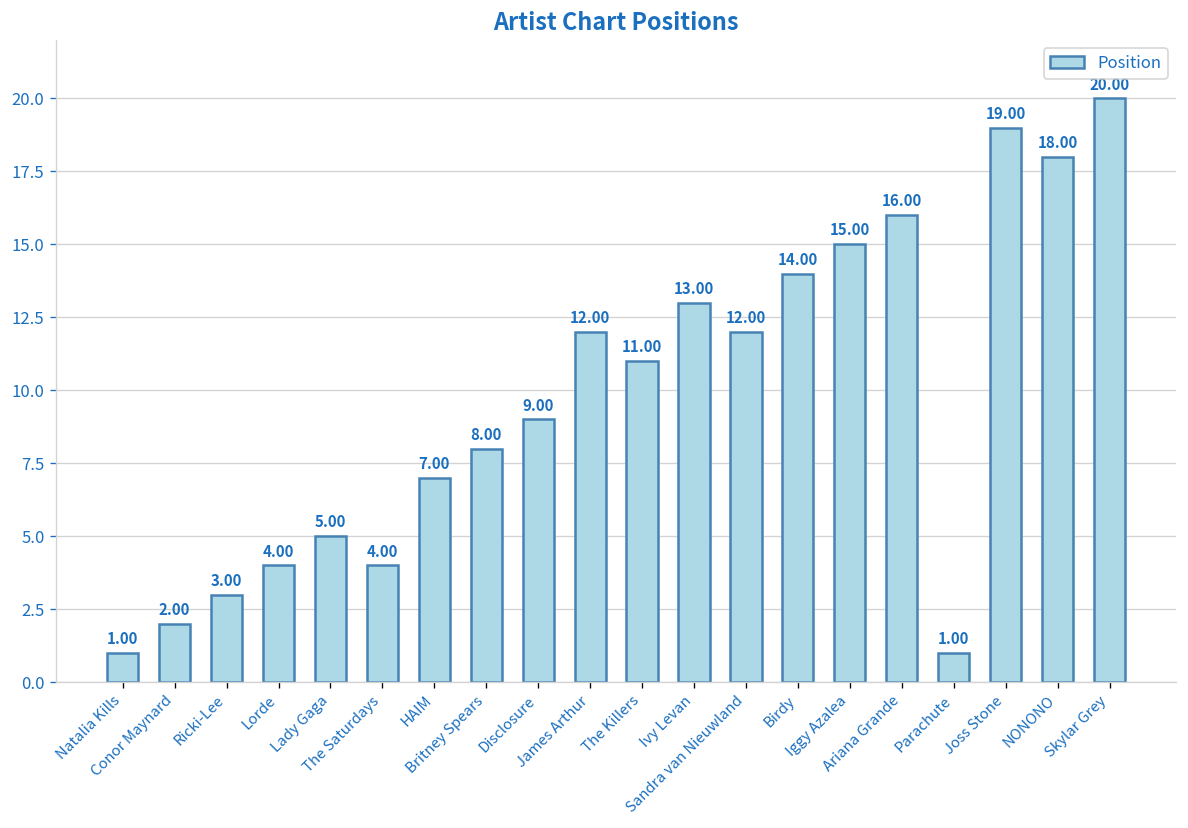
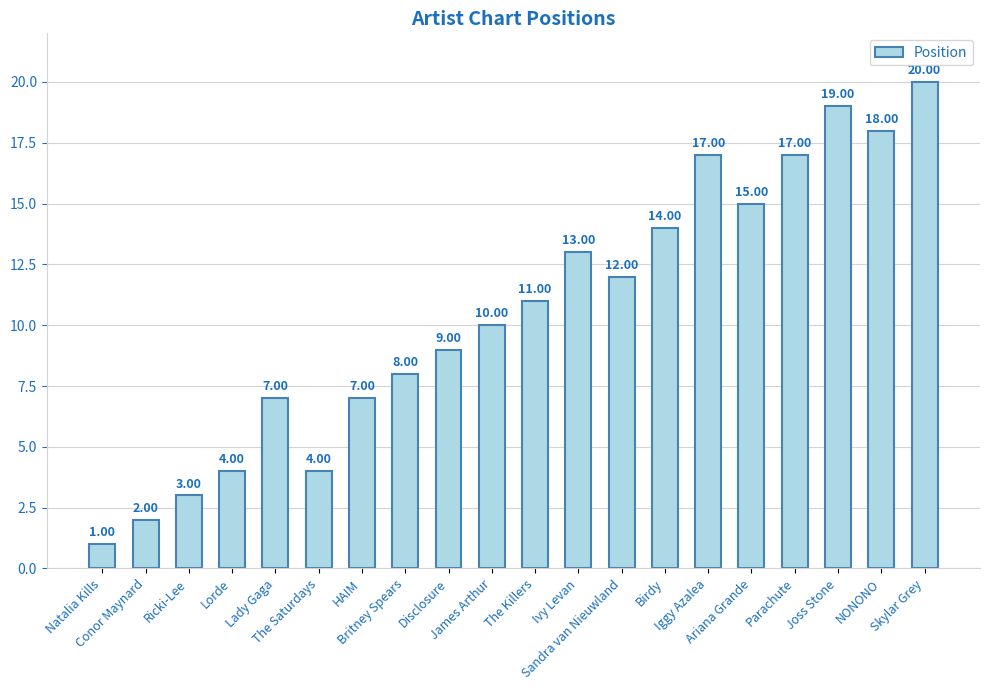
Lady Gaga: 5.00 -> 7.00
James Arthur: 12.00 -> 10.00
Iggy Azalea: 15.00 -> 17.00
Ariana Grande: 16.00 -> 15.00
Parachute: 1.00 -> 17.00
